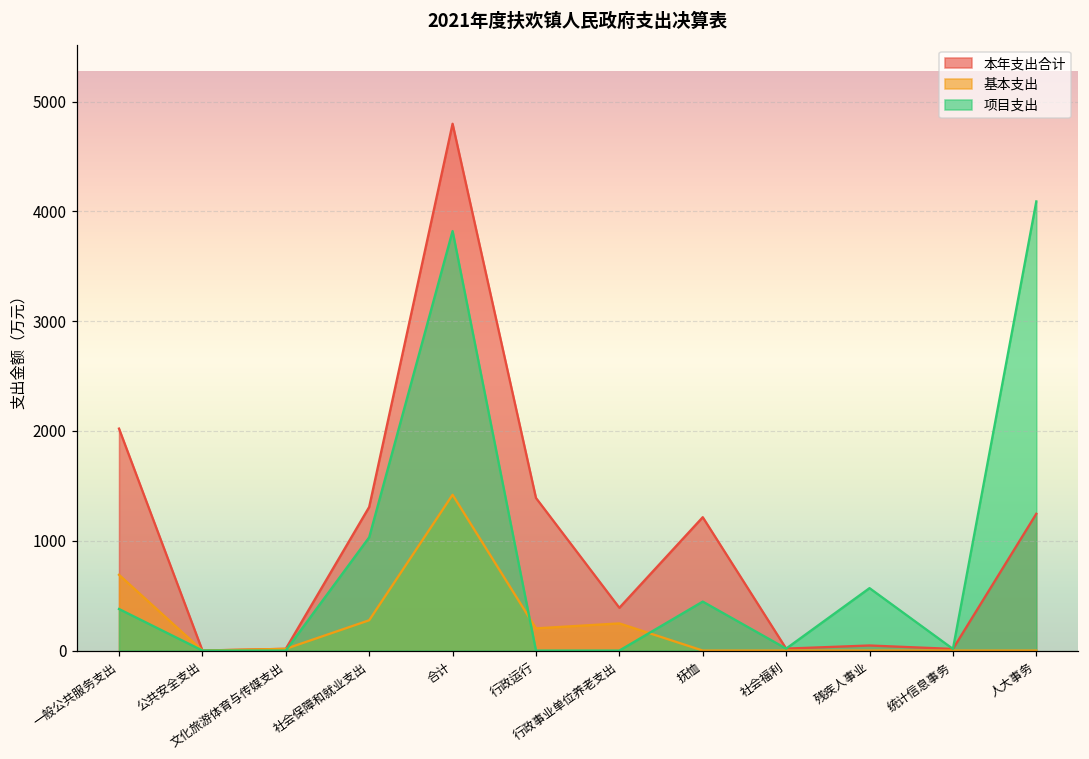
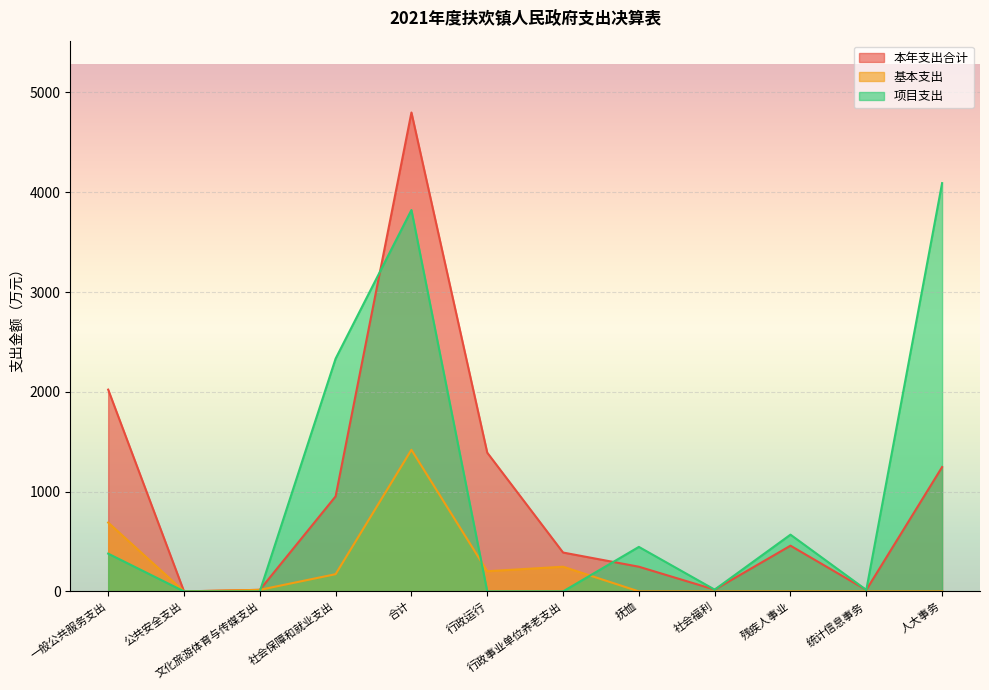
本年支出合计, 社会保障和就业支出: 1300 -> 1000
基本支出, 社会保障和就业支出: 300 -> 200
项目支出, 社会保障和就业支出: 1000 -> 2300
本年支出合计, 抚恤: 1200 -> 200
本年支出合计, 残疾人事业: 0 -> 500
